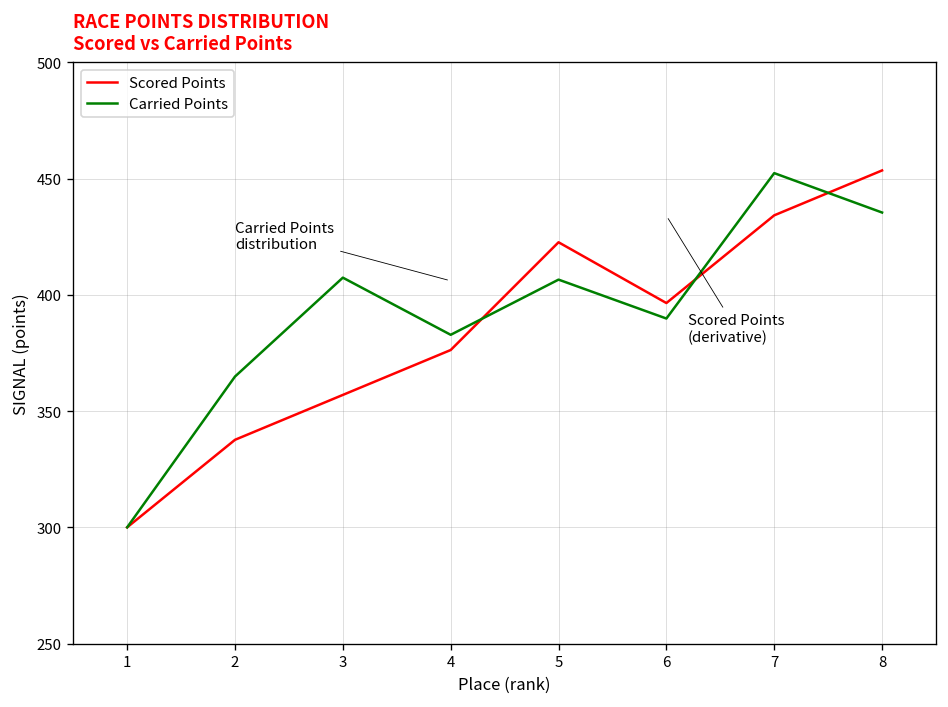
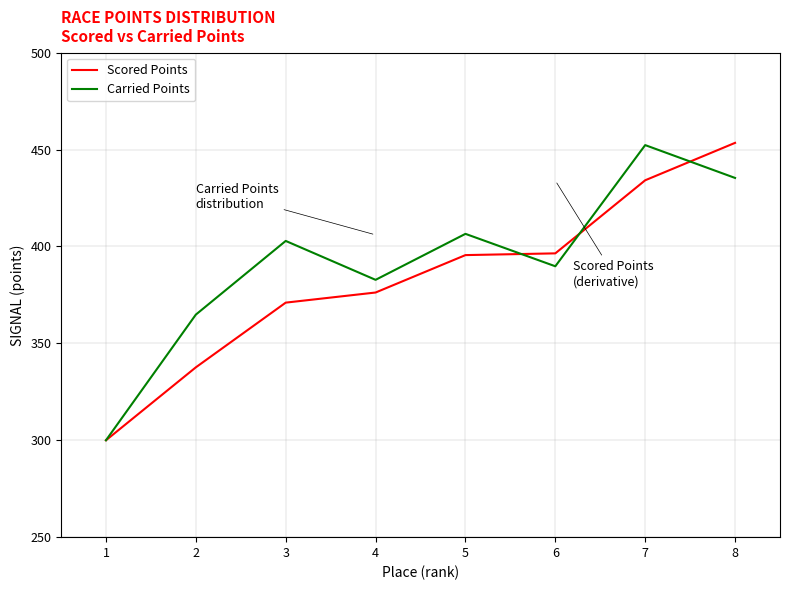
Scored Points, 3: 357 -> 371
Carried Points, 3: 407 -> 403
Scored Points, 5: 423 -> 396
